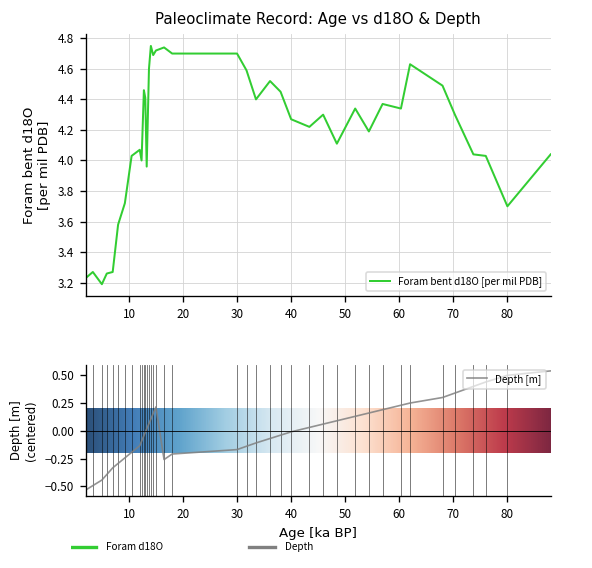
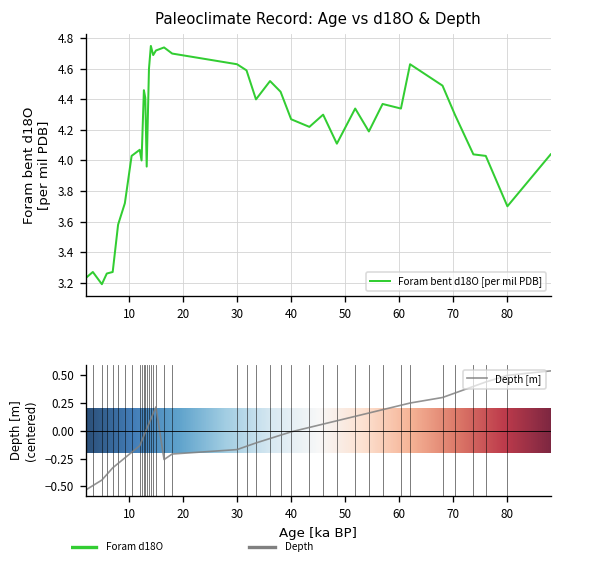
Paleoclimate Record: Age vs d18O & Depth, 30: 4.70 -> 4.63
